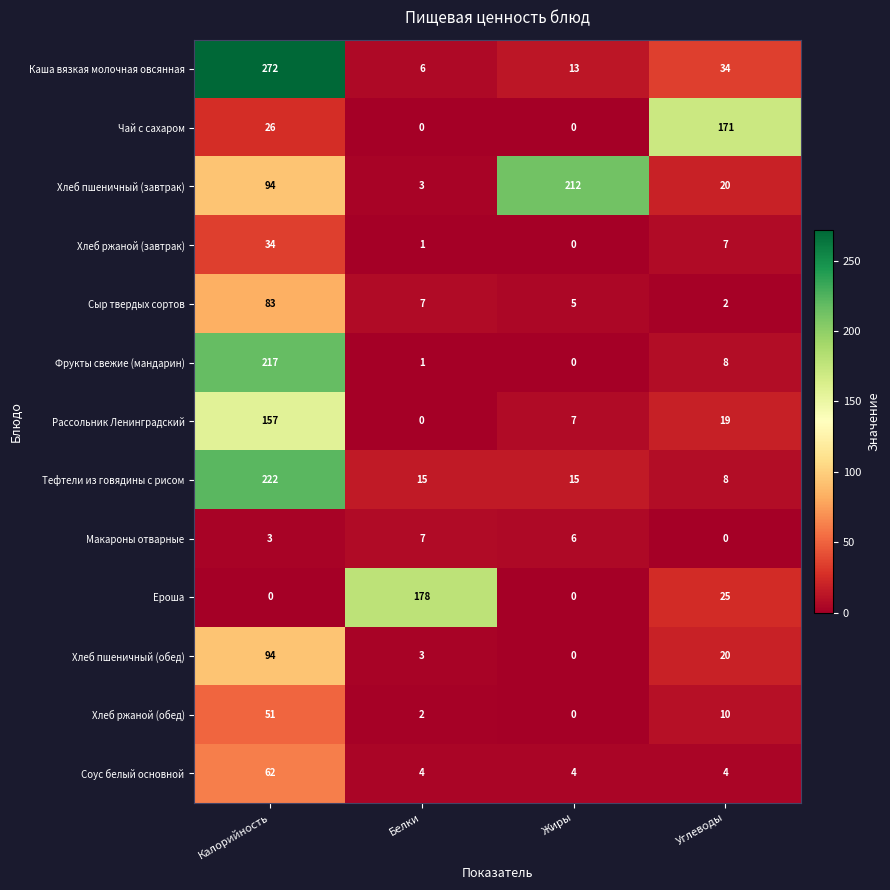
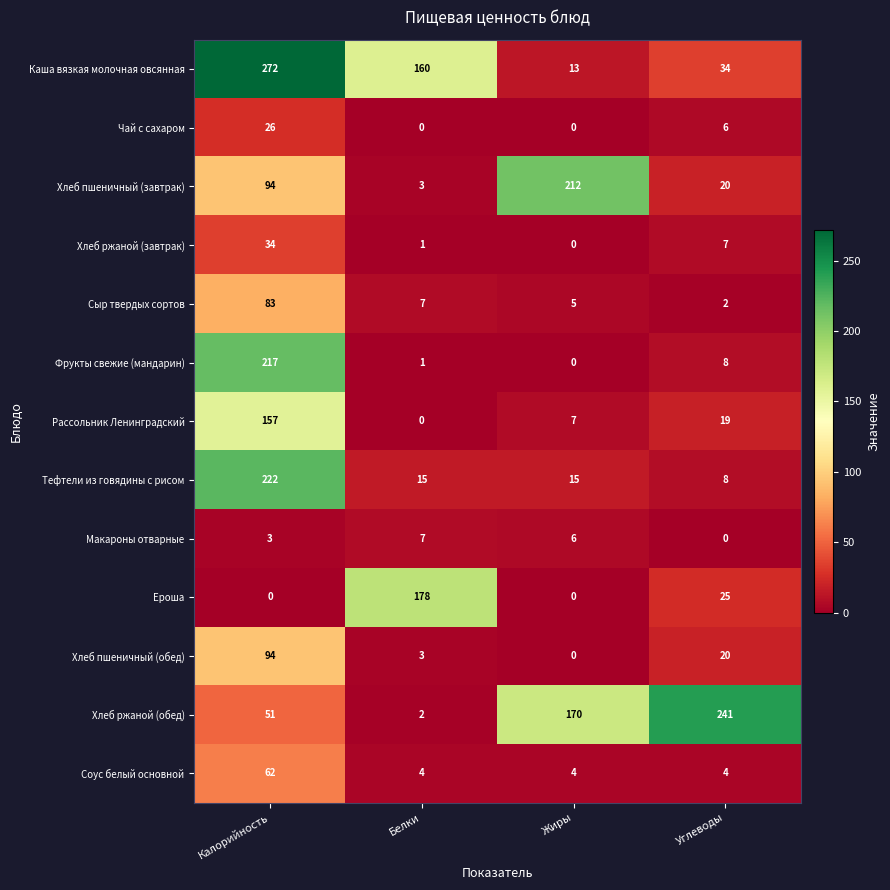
Каша вязкая молочная овсянная, Белки: 6 -> 160
Чай с сахаром, Углеводы: 171 -> 6
Хлеб ржаной (обед), Жиры: 0 -> 170
Хлеб ржаной (обед), Углеводы: 10 -> 241
